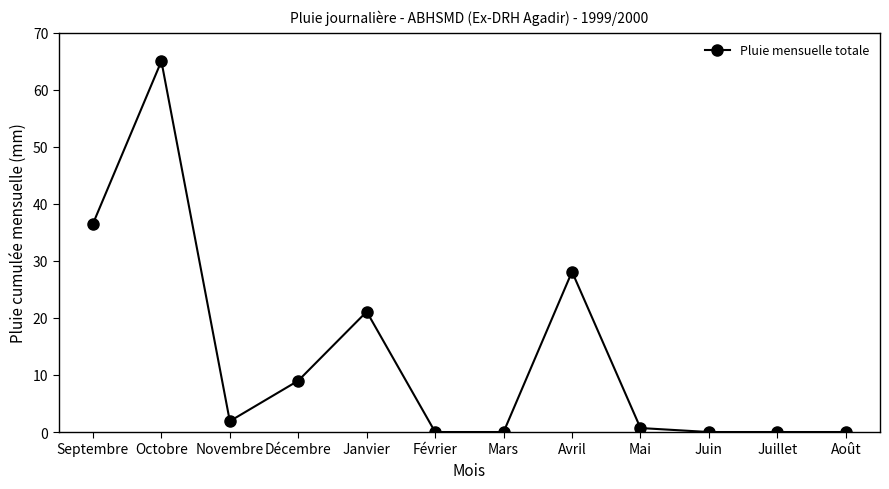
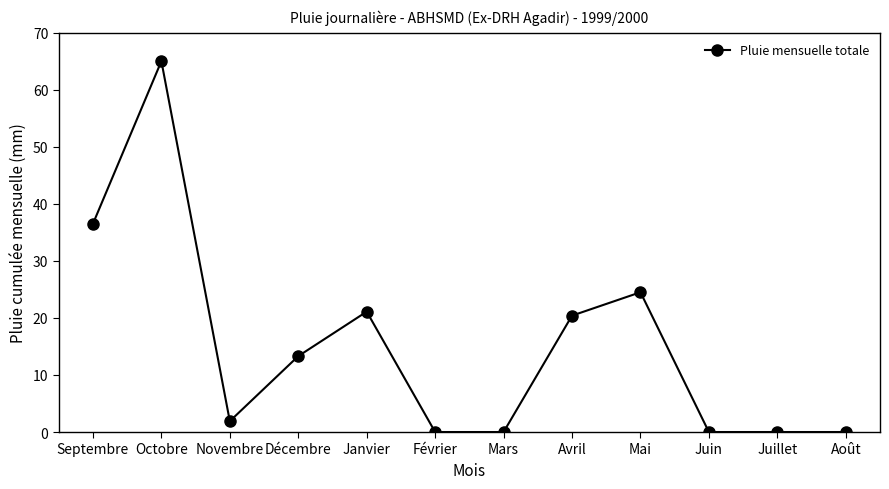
Décembre: 9 -> 13
Avril: 28 -> 20
Mai: 1 -> 25
